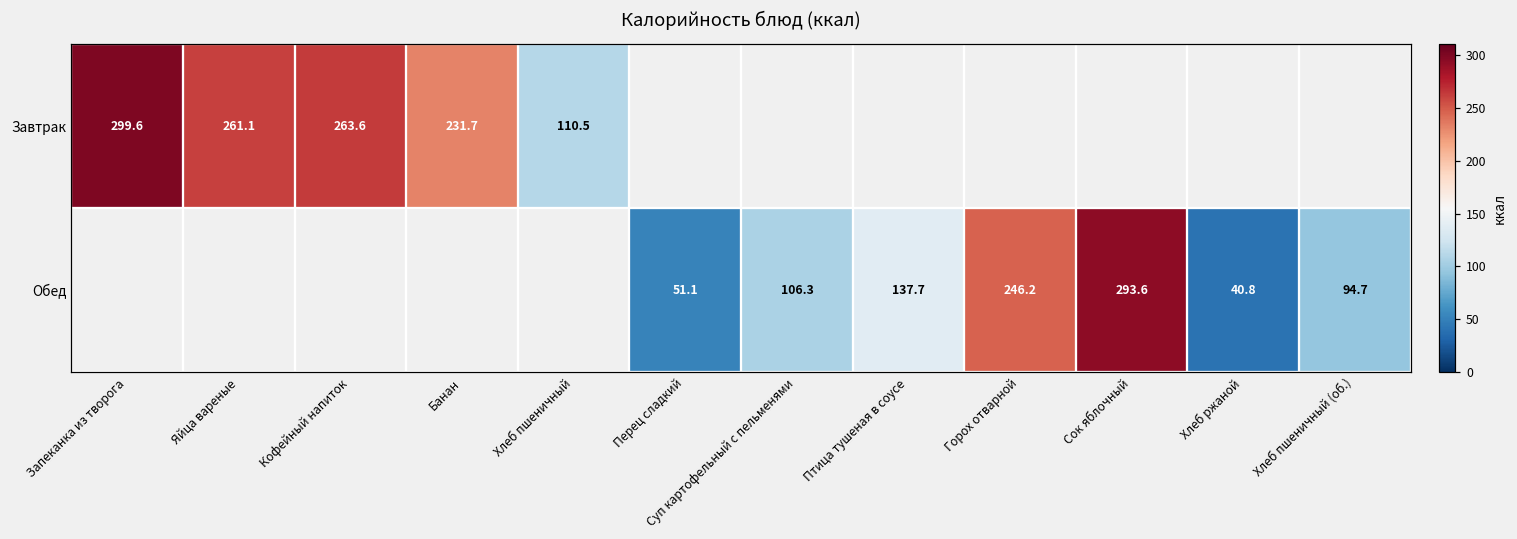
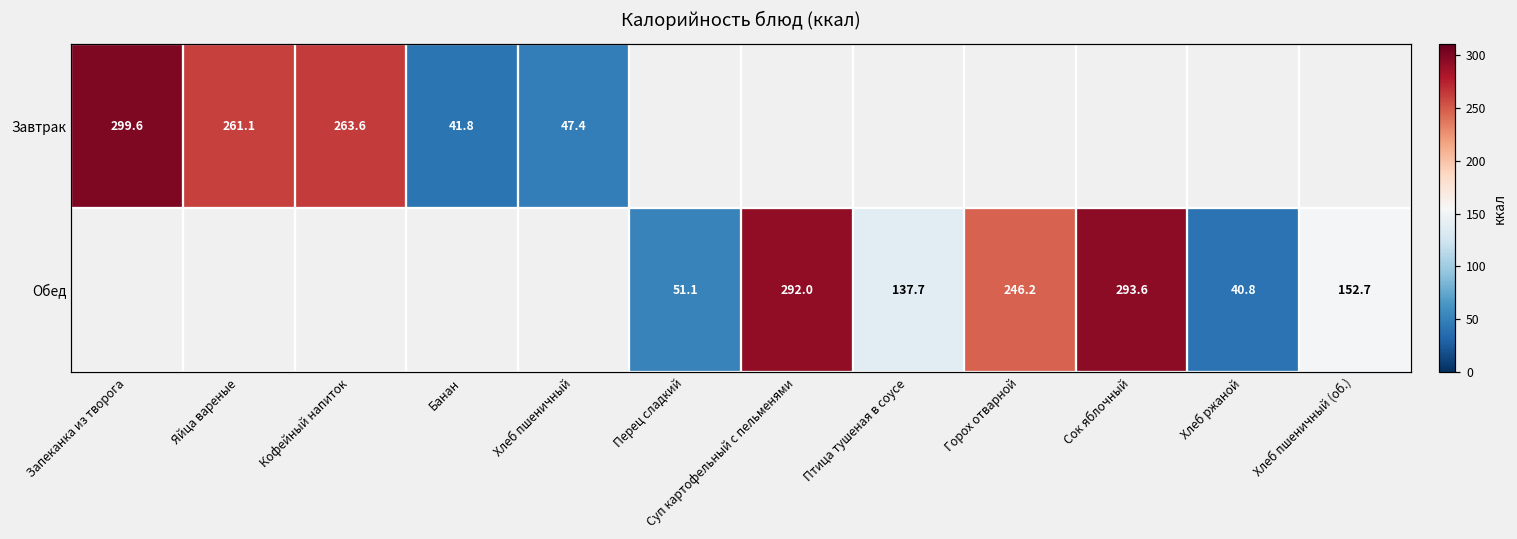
Завтрак, Банан: 231.7 -> 41.8
Завтрак, Хлеб пшеничный: 110.5 -> 47.4
Обед, Суп картофельный с пельменями: 106.3 -> 292.0
Обед, Хлеб пшеничный (об.): 94.7 -> 152.7
